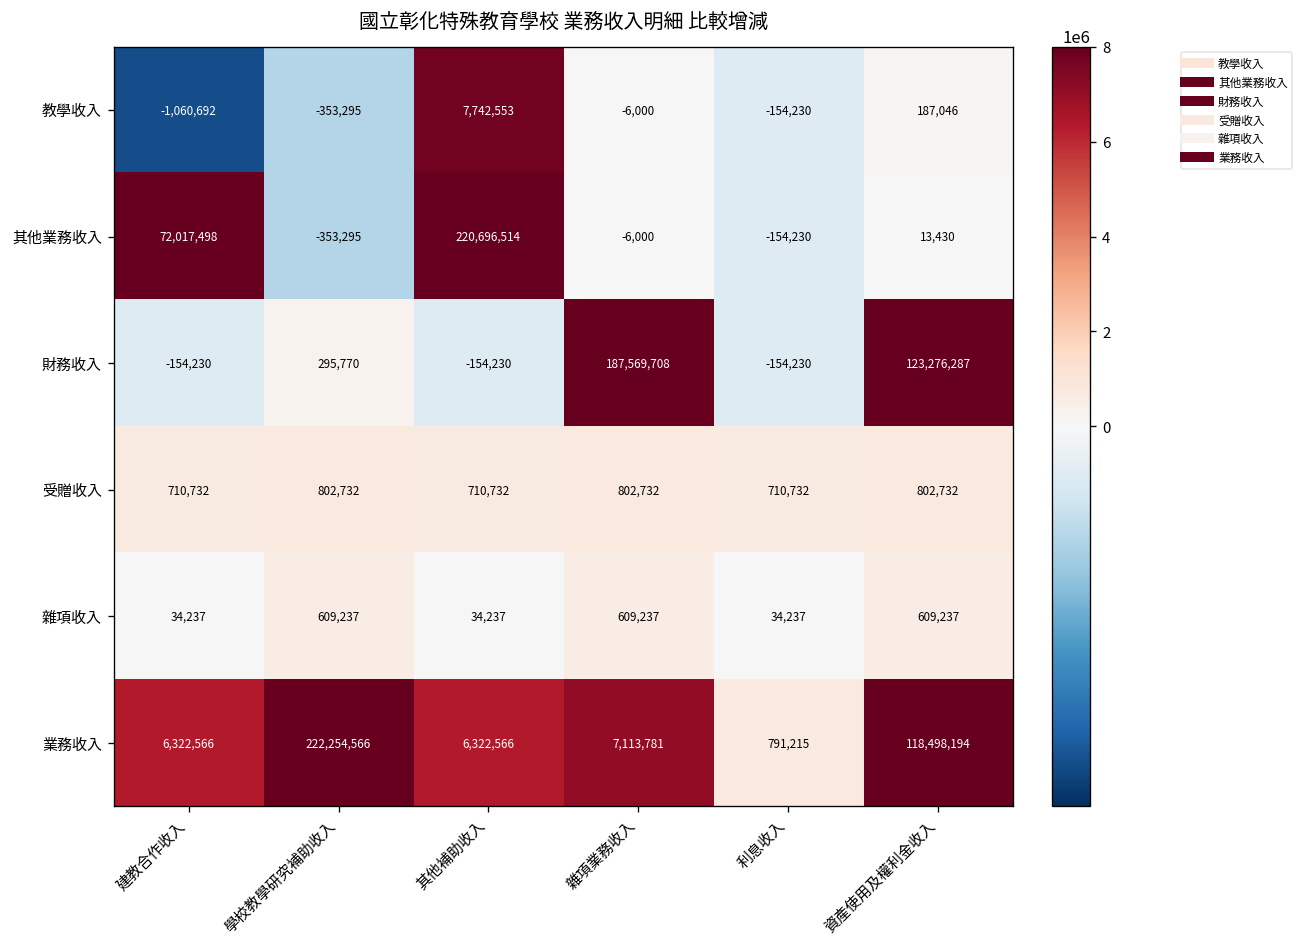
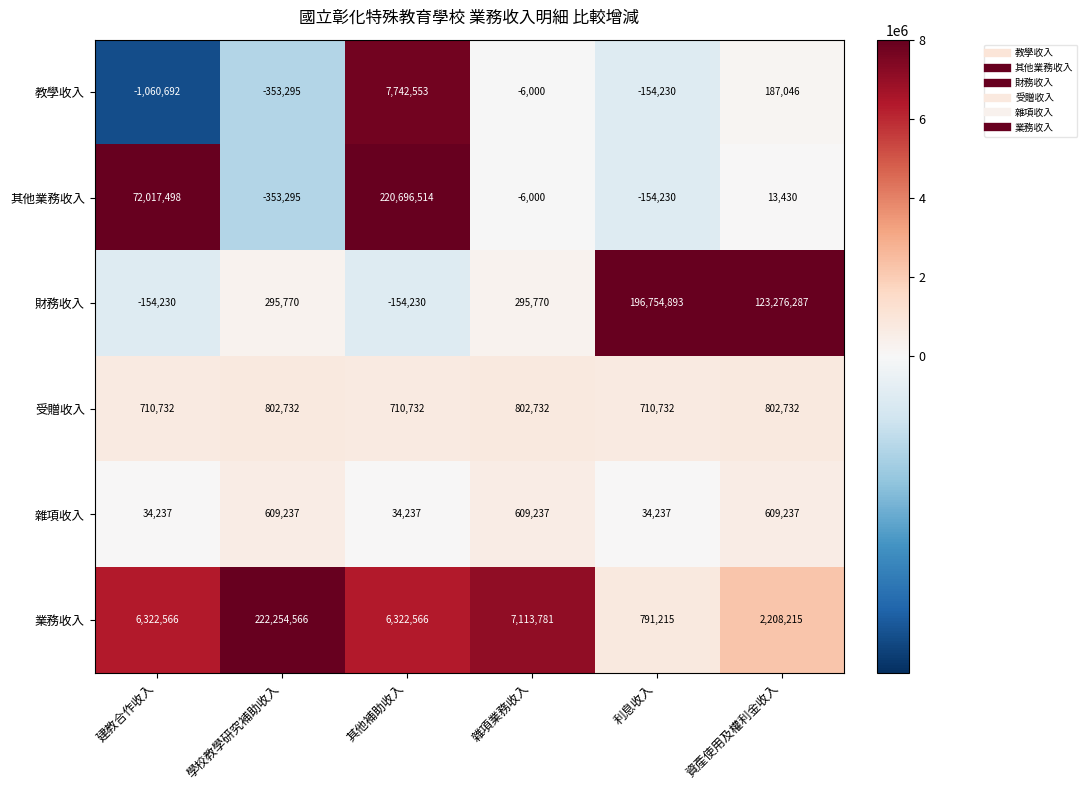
財務收入, 雜項業務收入: 187,569,708 -> 295,770
財務收入, 利息收入: -154,230 -> 196,754,893
業務收入, 資產使用及權利金收入: 118,498,194 -> 2,208,215
